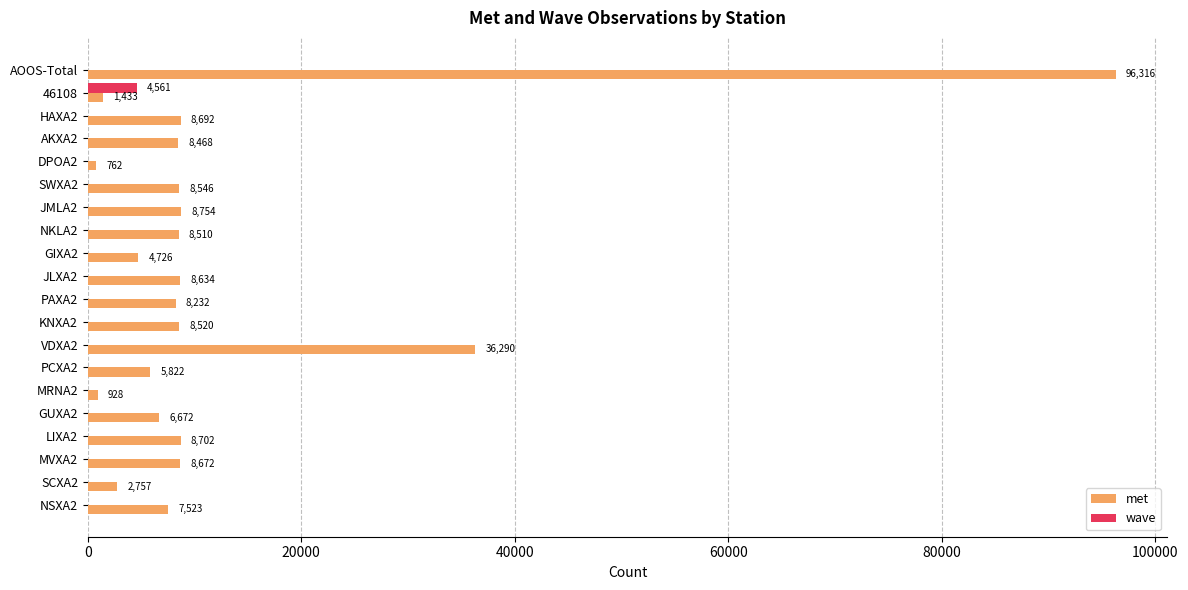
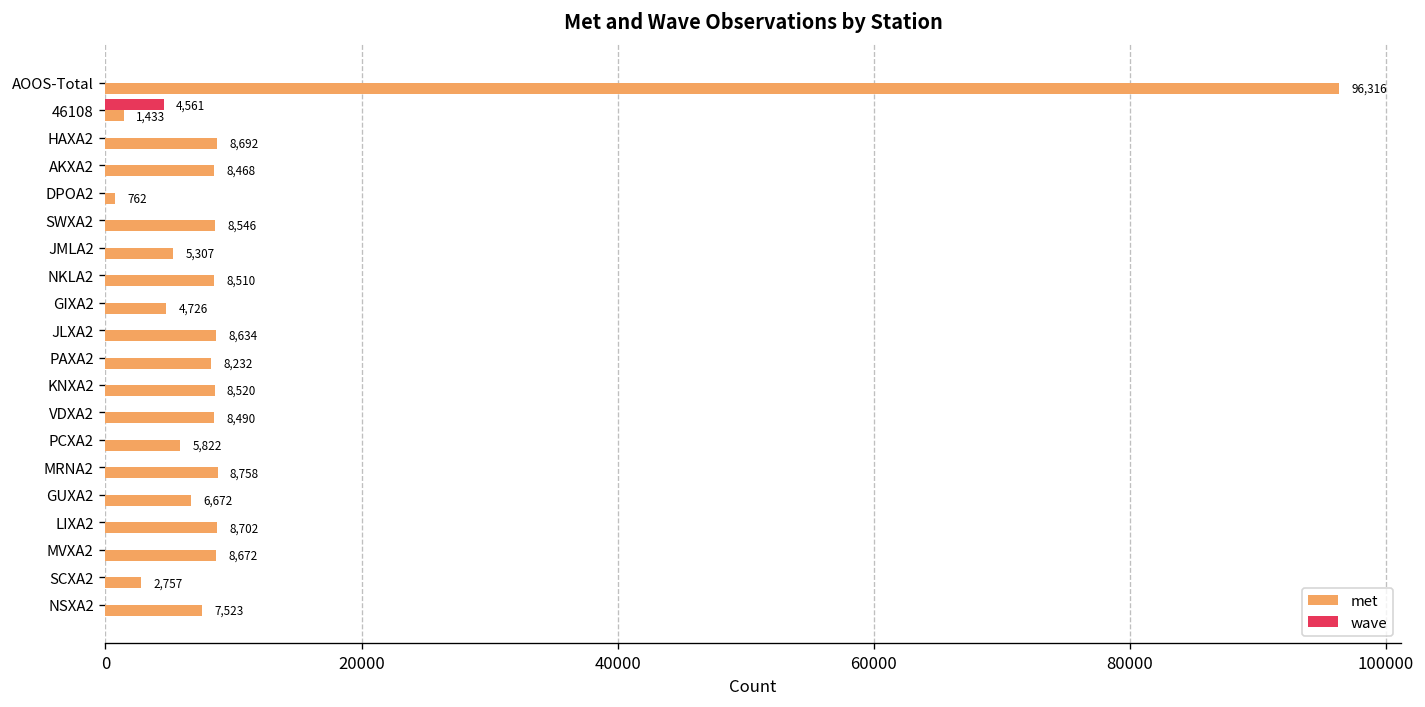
met, JMLA2: 8,754 -> 5,307
met, VDXA2: 36,290 -> 8,490
met, MRNA2: 928 -> 8,758
